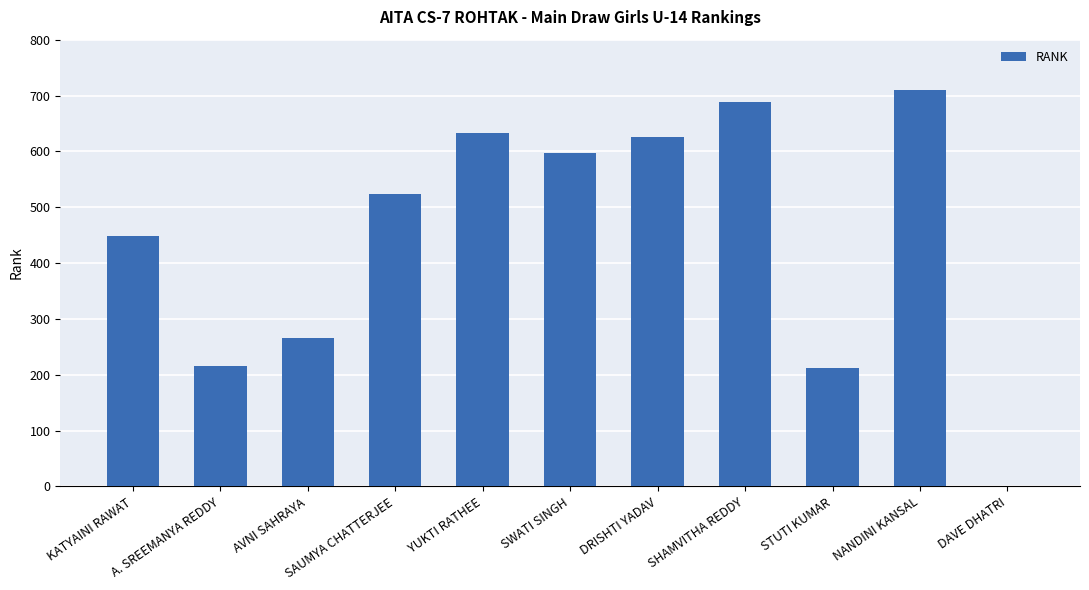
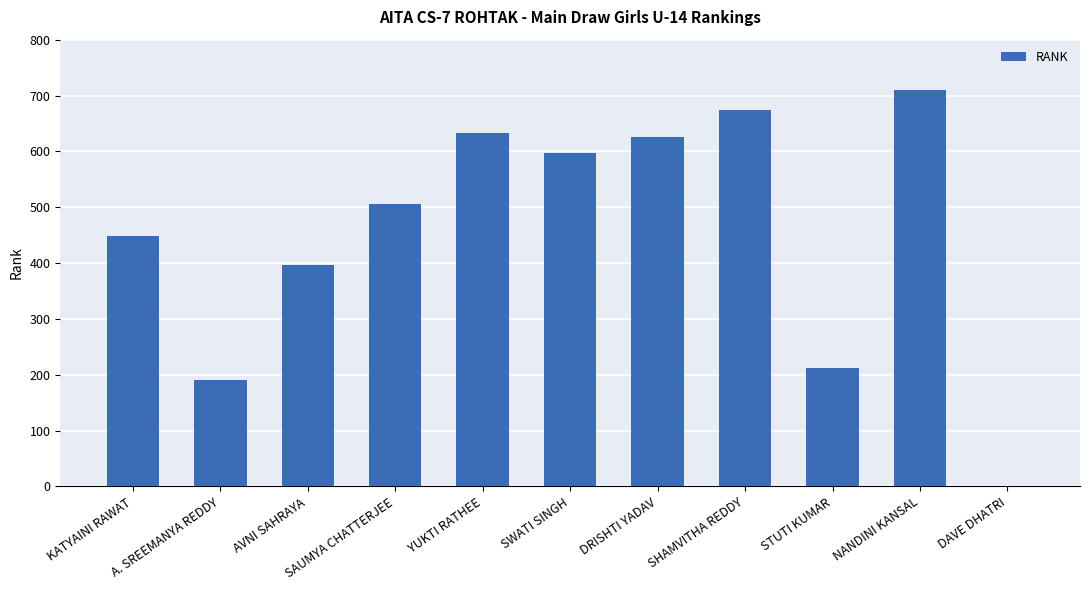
A. SREEMANYA REDDY: 220 -> 190
AVNI SAHRAYA: 270 -> 400
SAUMYA CHATTERJEE: 520 -> 510
SHAMVITHA REDDY: 690 -> 670
